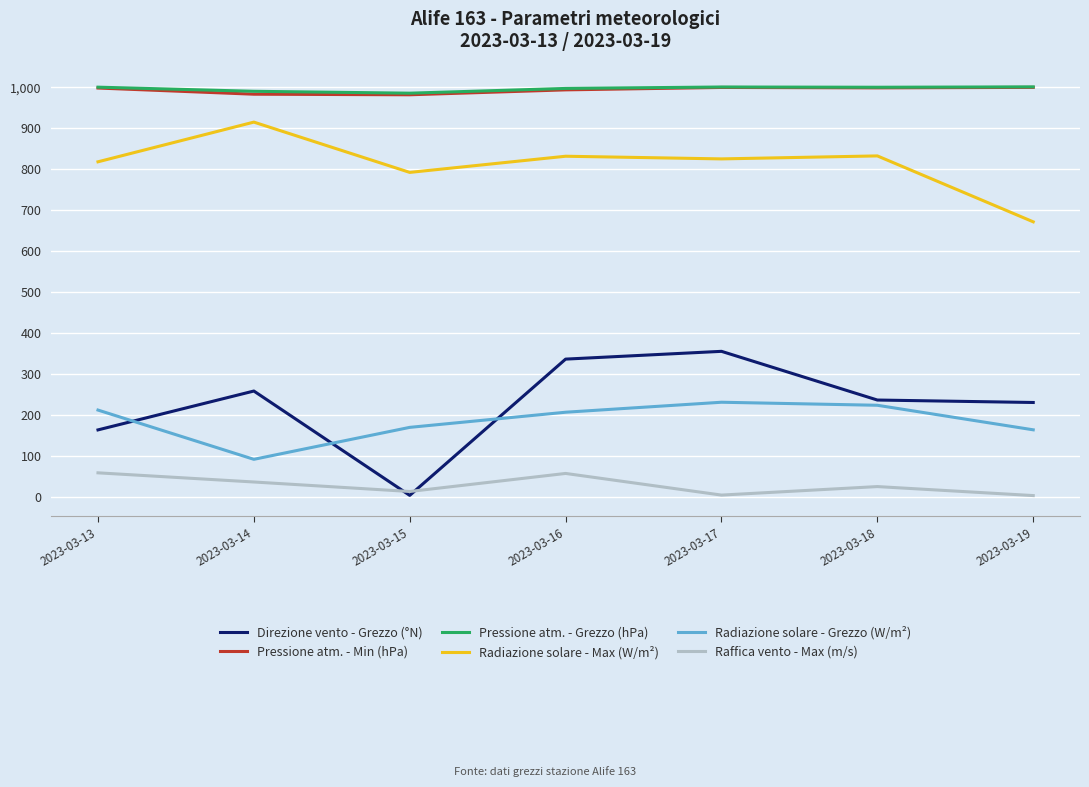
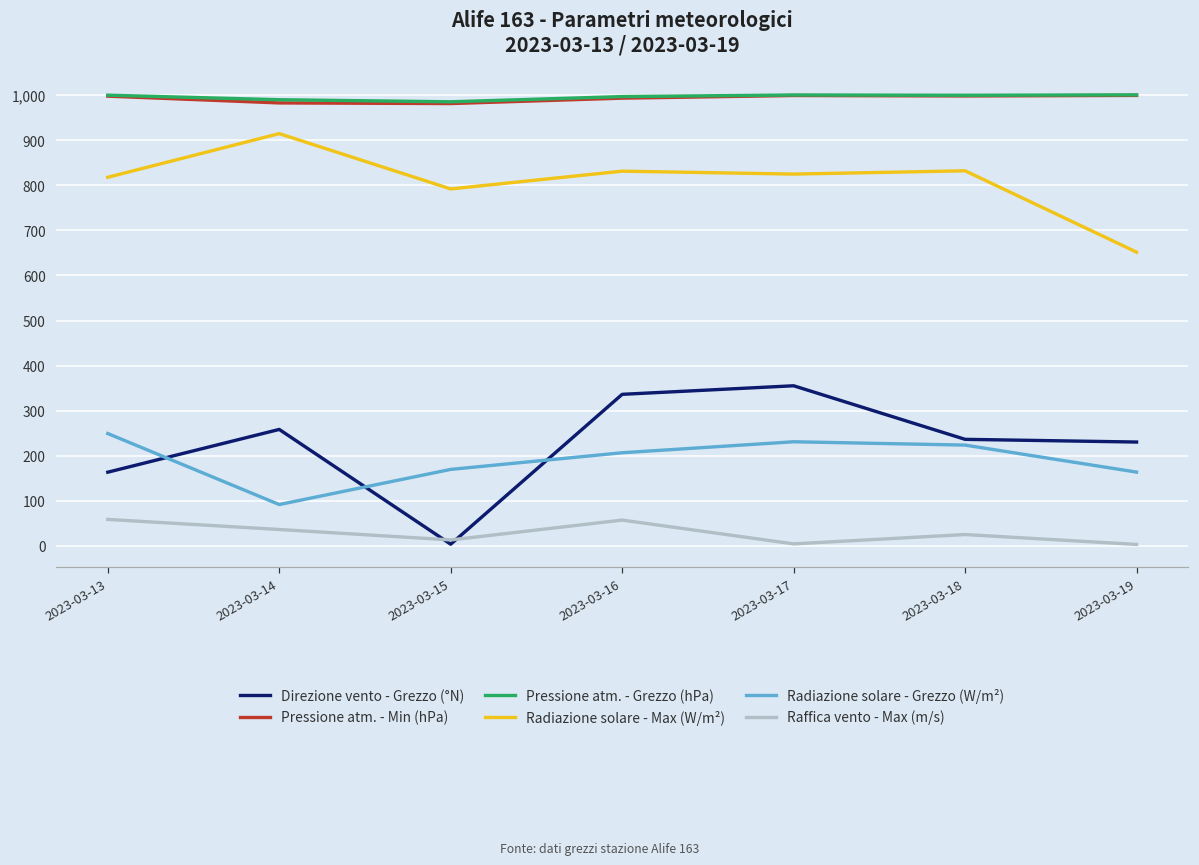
Radiazione solare - Grezzo (W/m²), 2023-03-13: 210 -> 250
Radiazione solare - Max (W/m²), 2023-03-19: 670 -> 650
